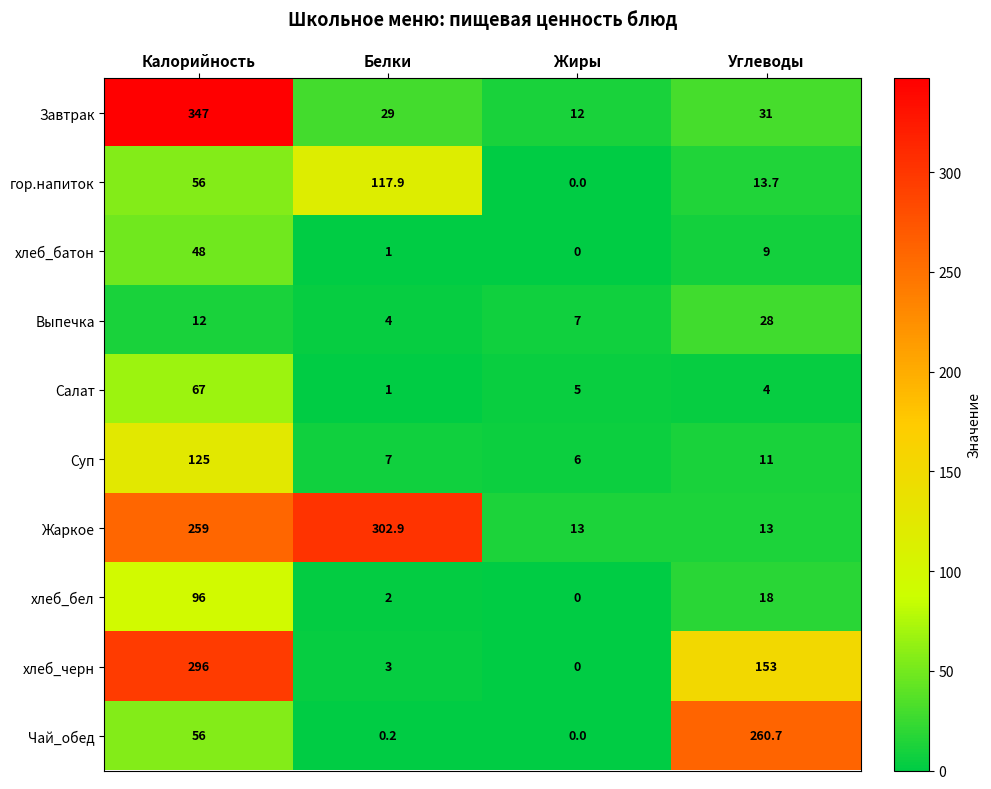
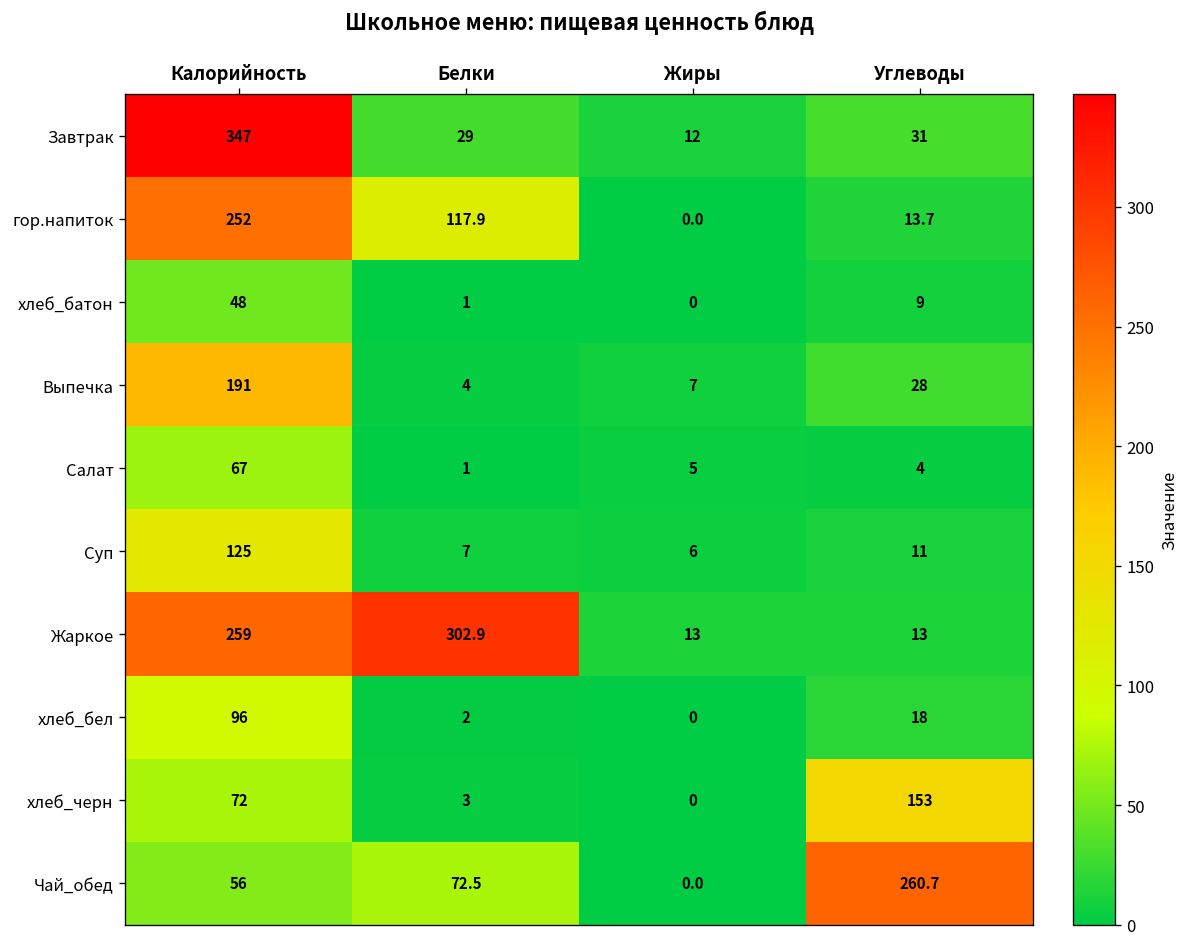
гор.напиток, Калорийность: 56 -> 252
Выпечка, Калорийность: 12 -> 191
хлеб_черн, Калорийность: 296 -> 72
Чай_обед, Белки: 0.2 -> 72.5
